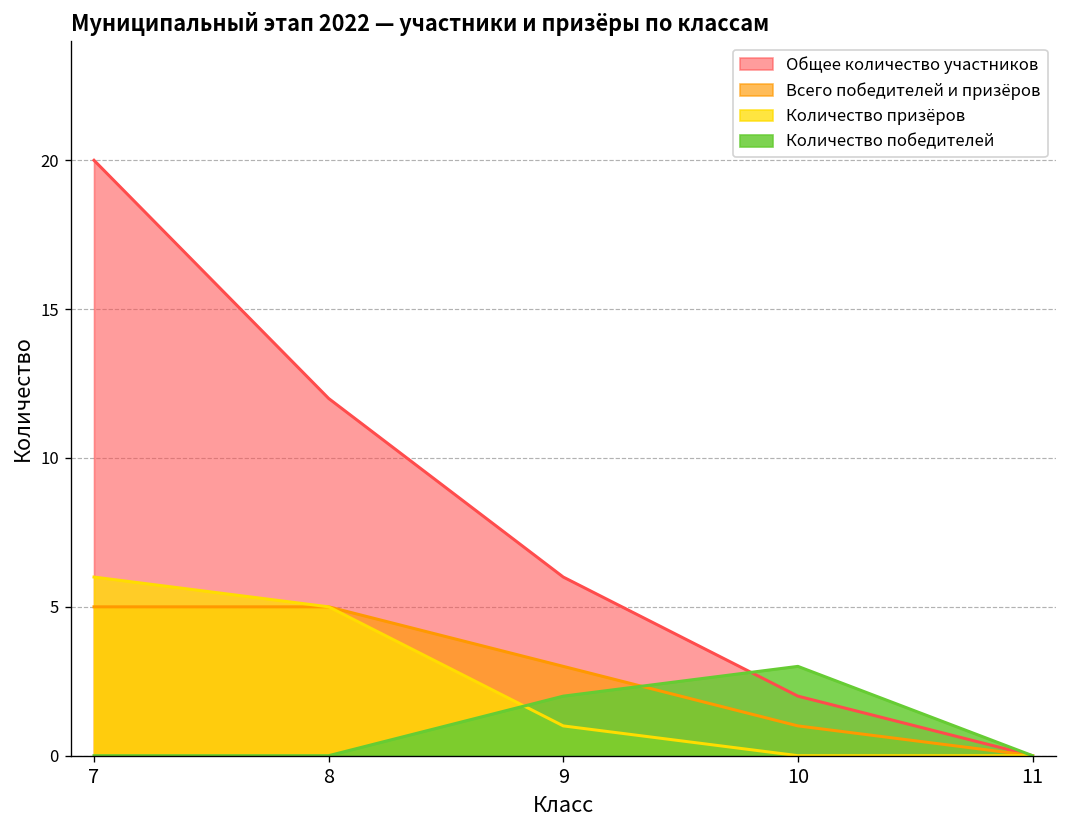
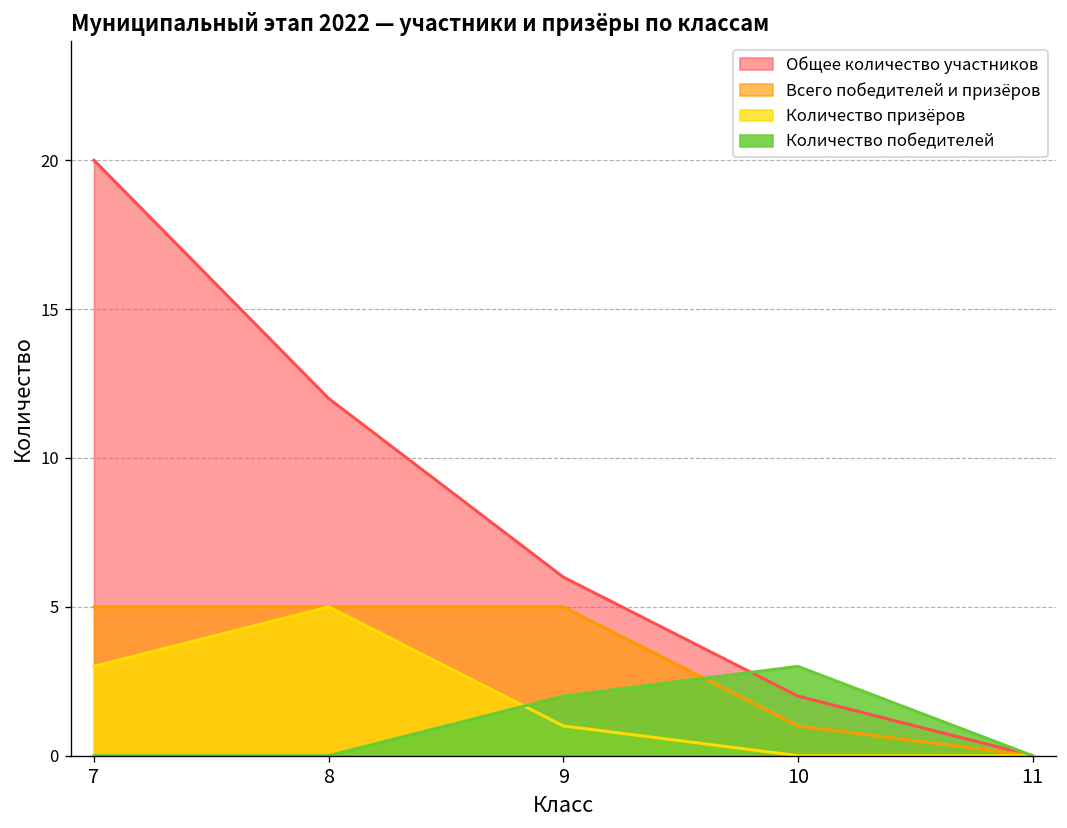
Количество призёров, 7: 6 -> 3
Всего победителей и призёров, 9: 3 -> 5
